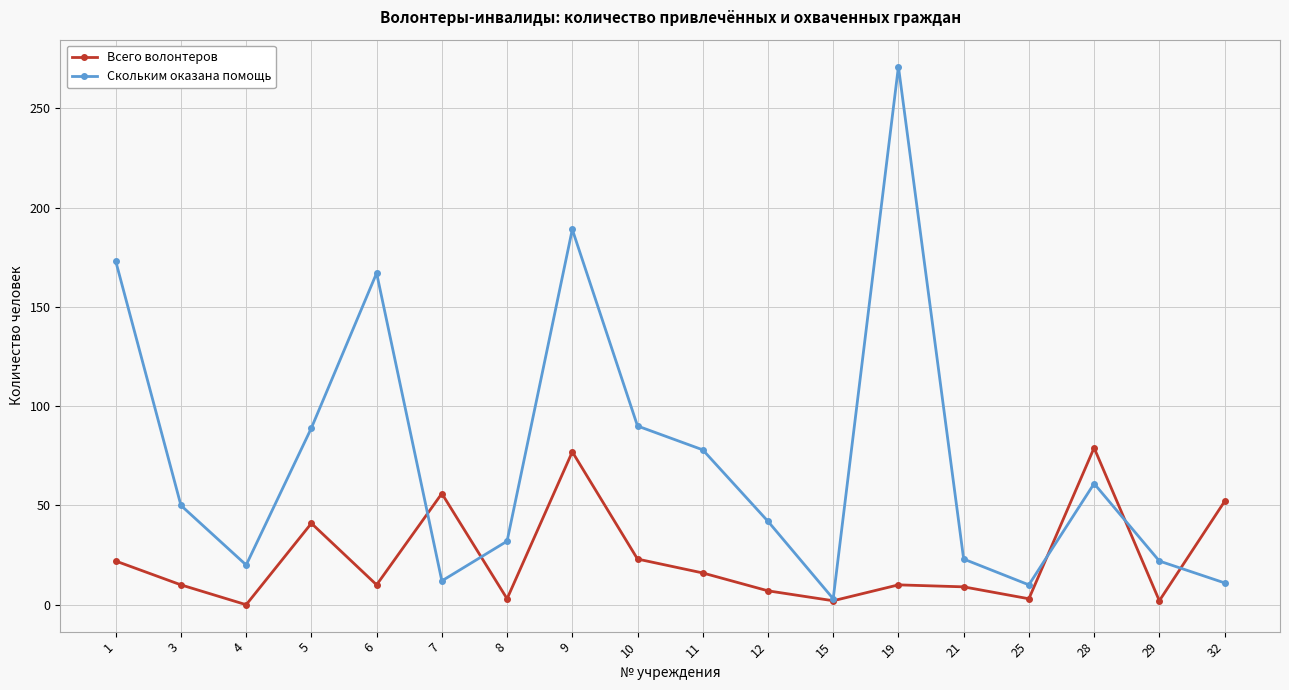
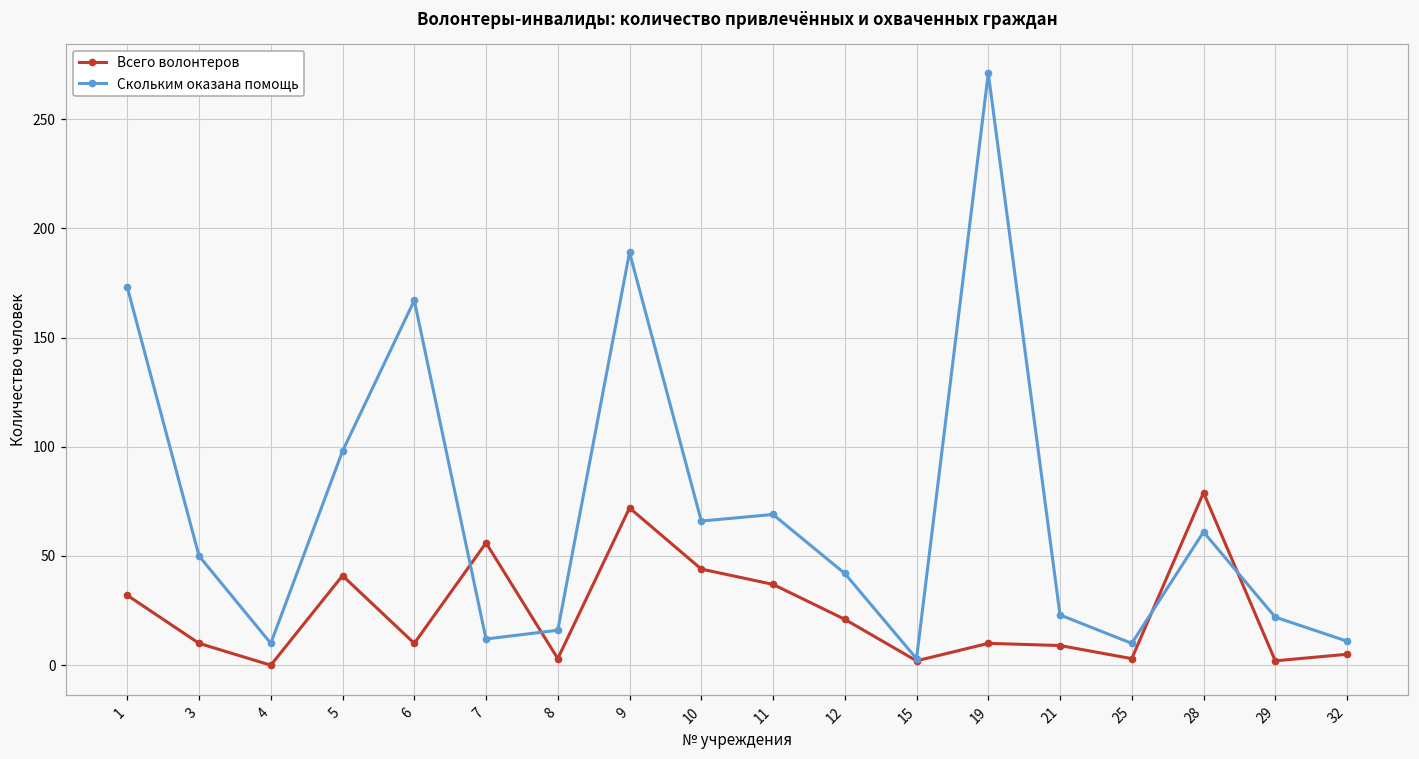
Всего волонтеров, 1: 22 -> 32
Скольким оказана помощь, 4: 20 -> 10
Скольким оказана помощь, 5: 89 -> 98
Скольким оказана помощь, 8: 32 -> 16
Всего волонтеров, 9: 77 -> 72
Всего волонтеров, 10: 23 -> 44
Скольким оказана помощь, 10: 90 -> 66
Всего волонтеров, 11: 16 -> 37
Скольким оказана помощь, 11: 78 -> 69
Всего волонтеров, 12: 7 -> 21
Всего волонтеров, 32: 52 -> 5
